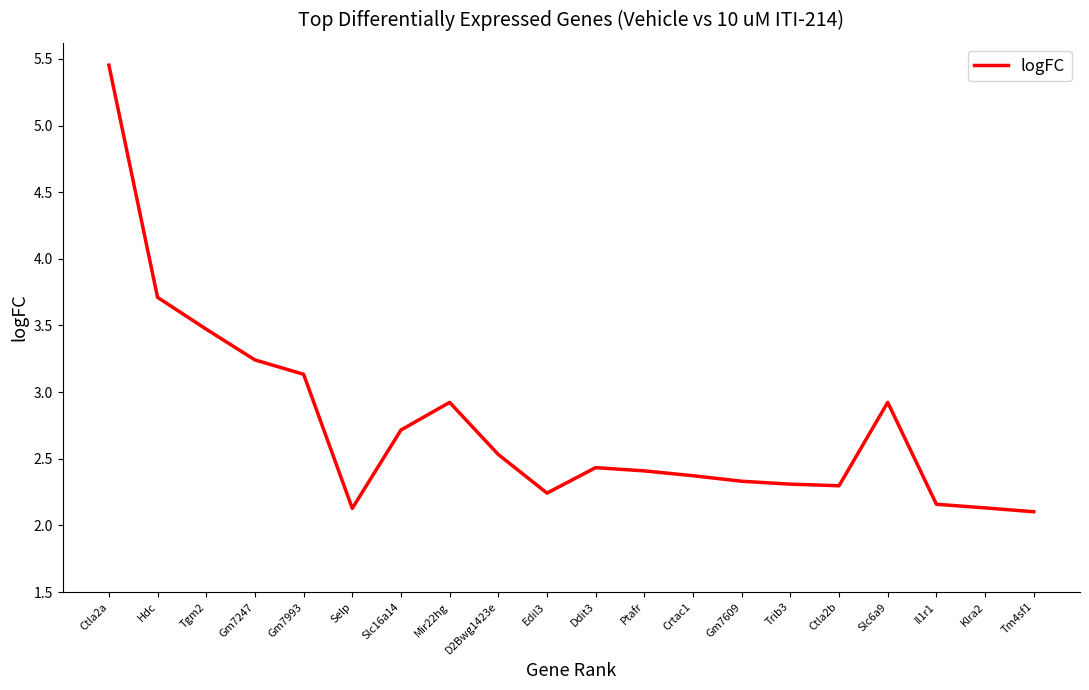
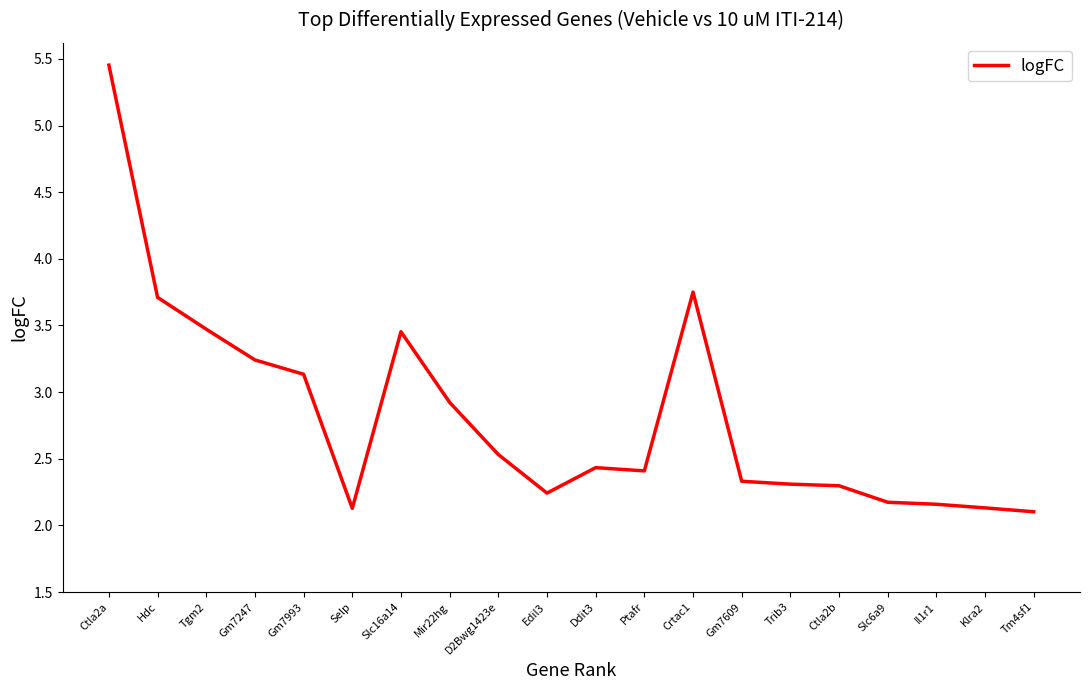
Slc16a14: 2.72 -> 3.45
Crtac1: 2.37 -> 3.75
Slc6a9: 2.92 -> 2.17
